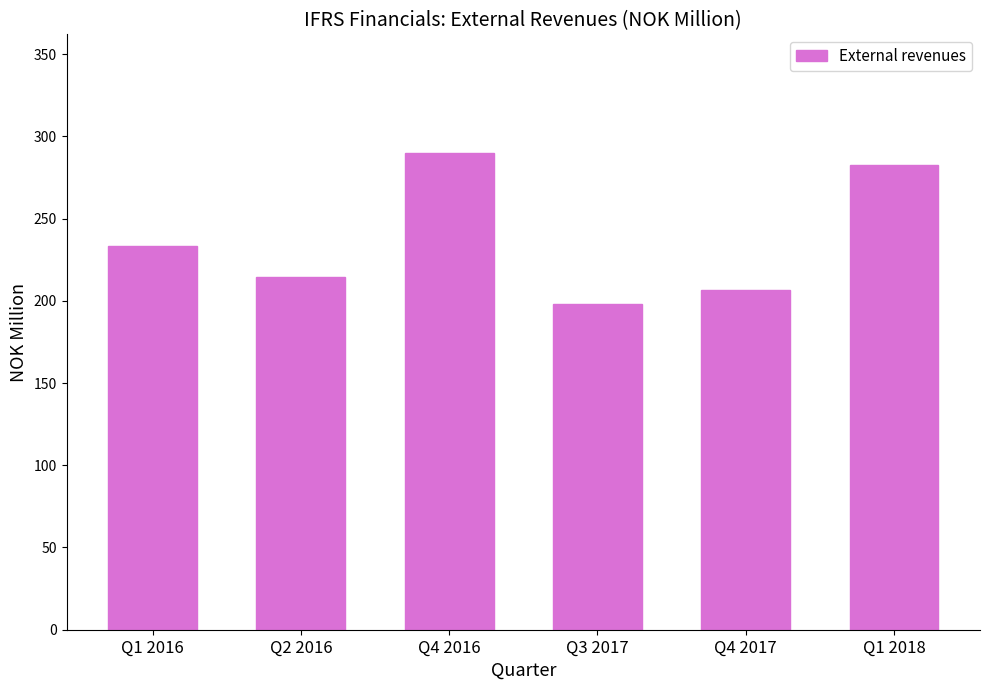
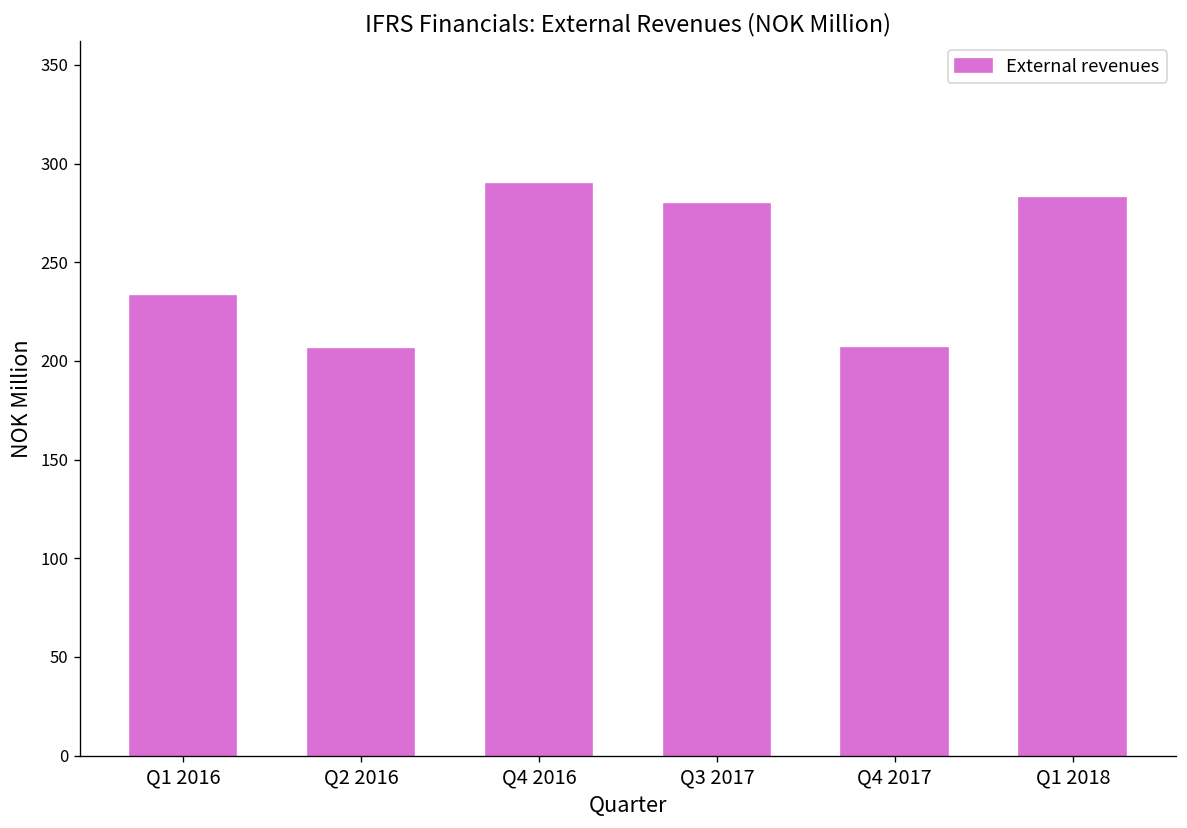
Q2 2016: 214 -> 206
Q3 2017: 198 -> 280
